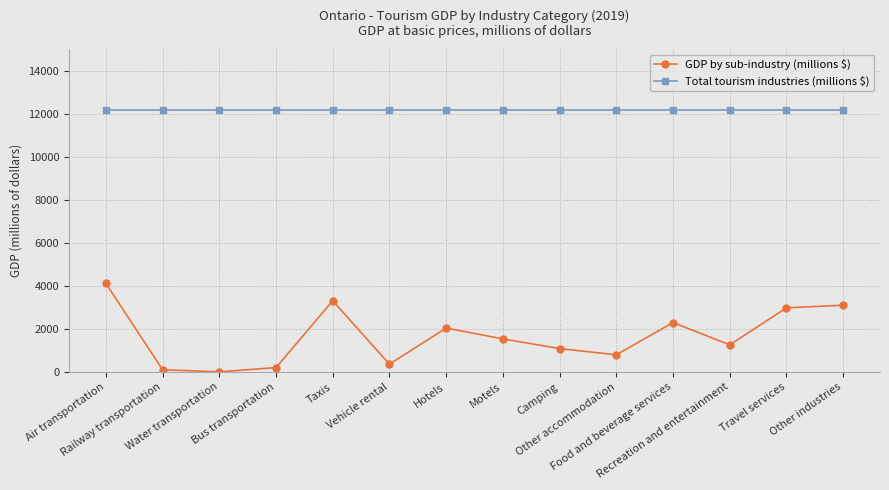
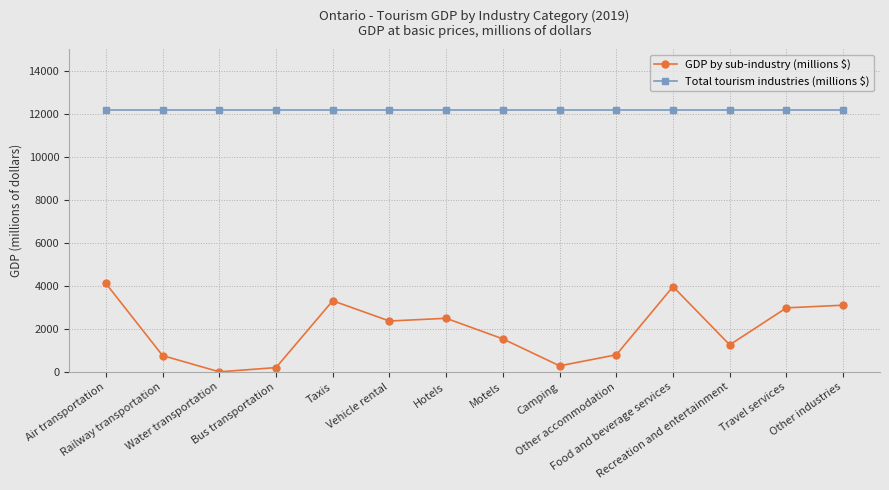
GDP by sub-industry (millions $), Railway transportation: 100 -> 800
GDP by sub-industry (millions $), Vehicle rental: 400 -> 2400
GDP by sub-industry (millions $), Hotels: 2000 -> 2500
GDP by sub-industry (millions $), Camping: 1100 -> 300
GDP by sub-industry (millions $), Food and beverage services: 2300 -> 4000
